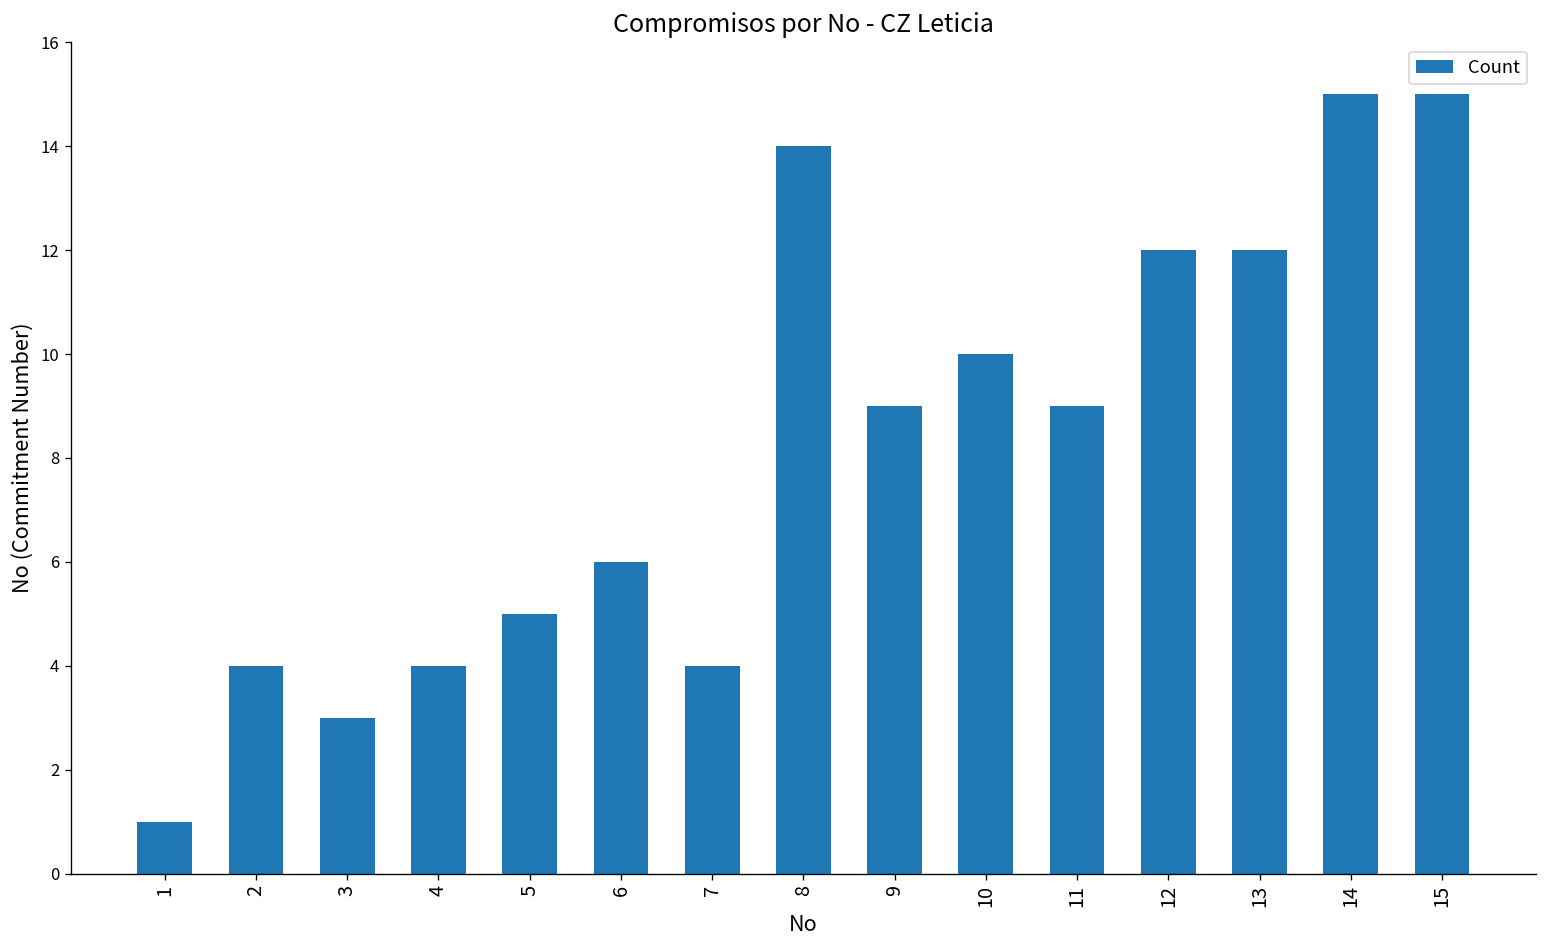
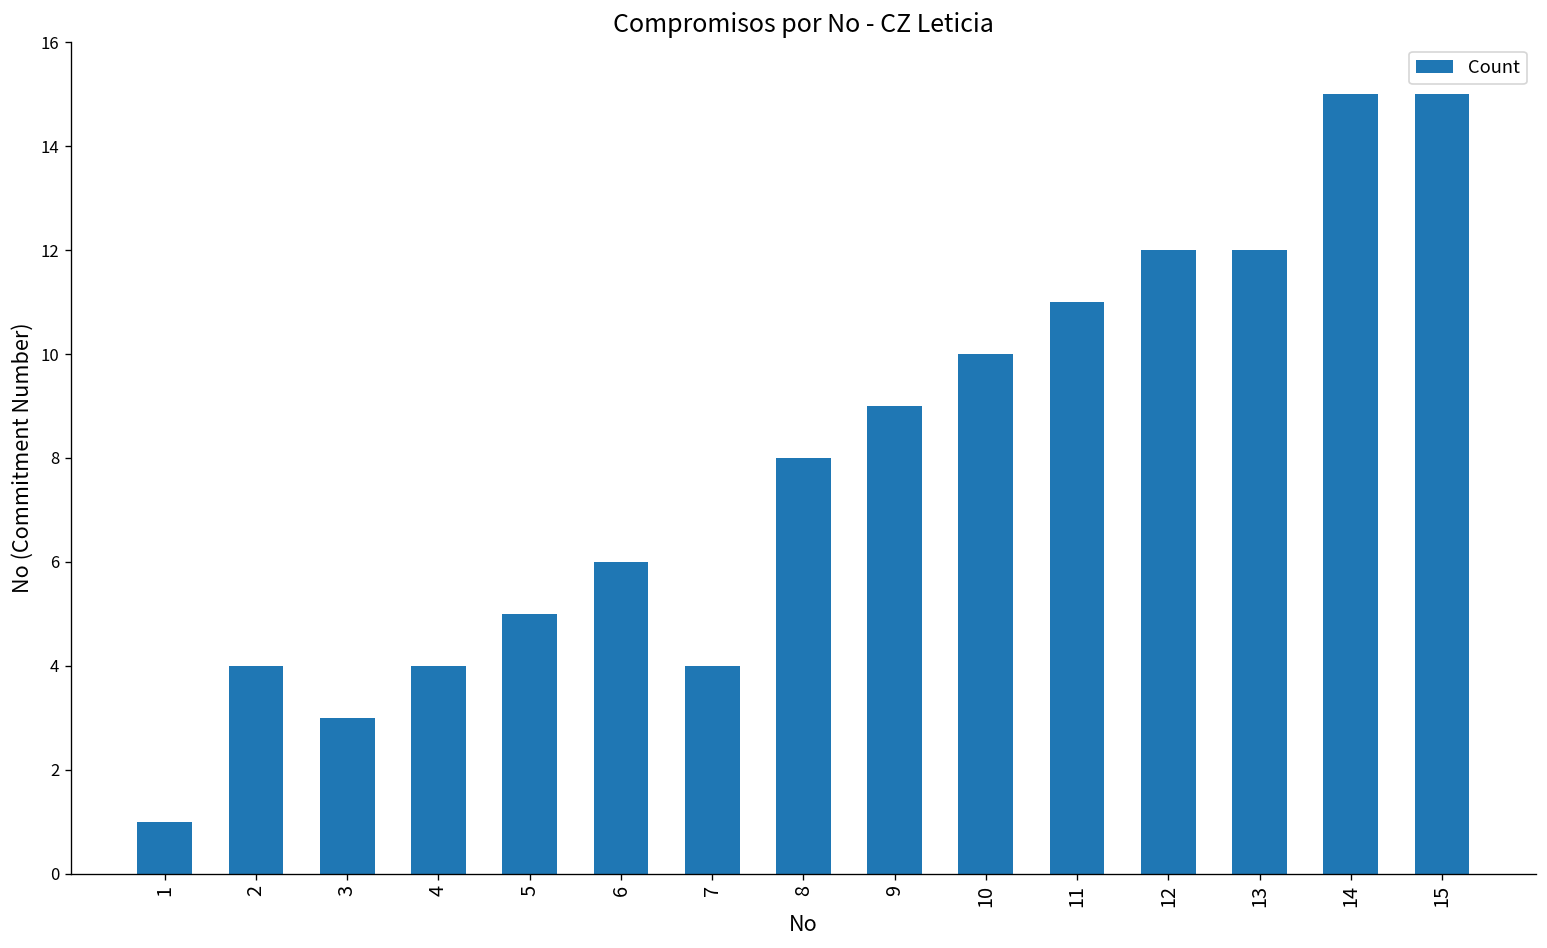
8: 14 -> 8
11: 9 -> 11
